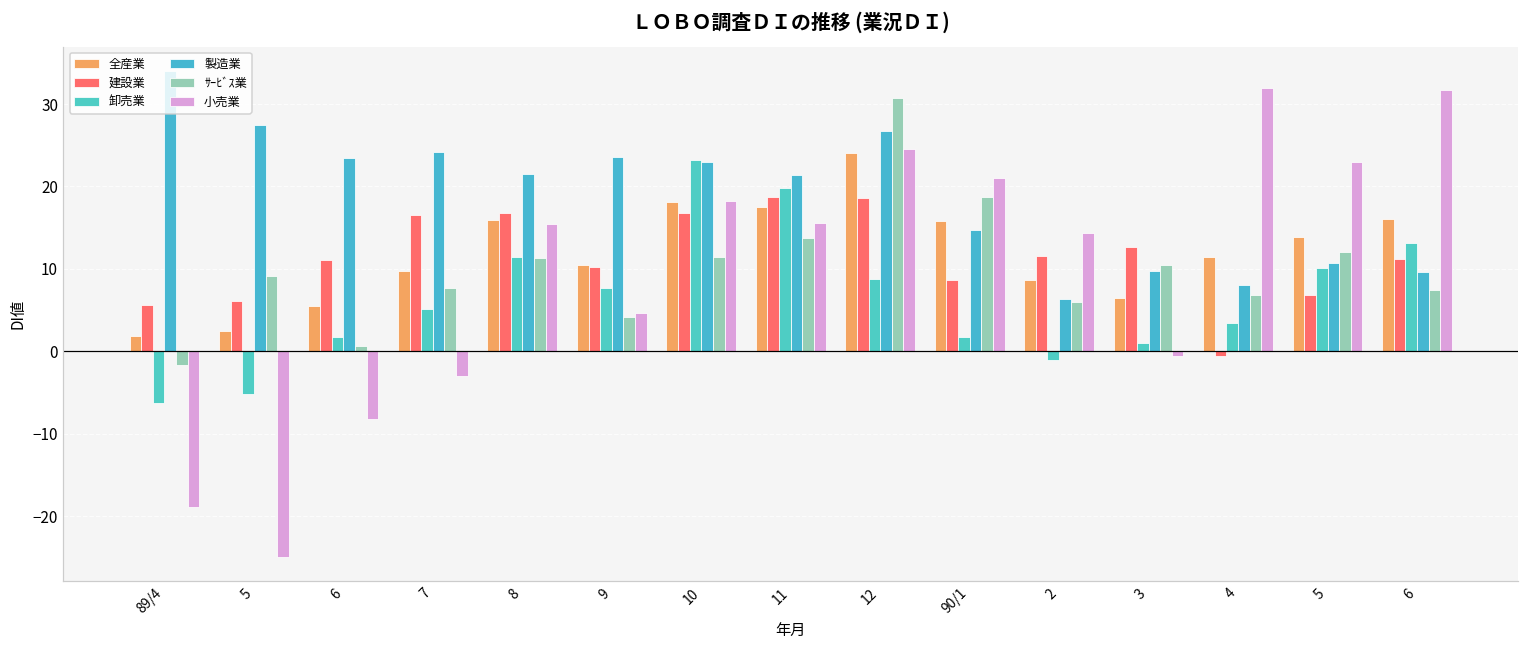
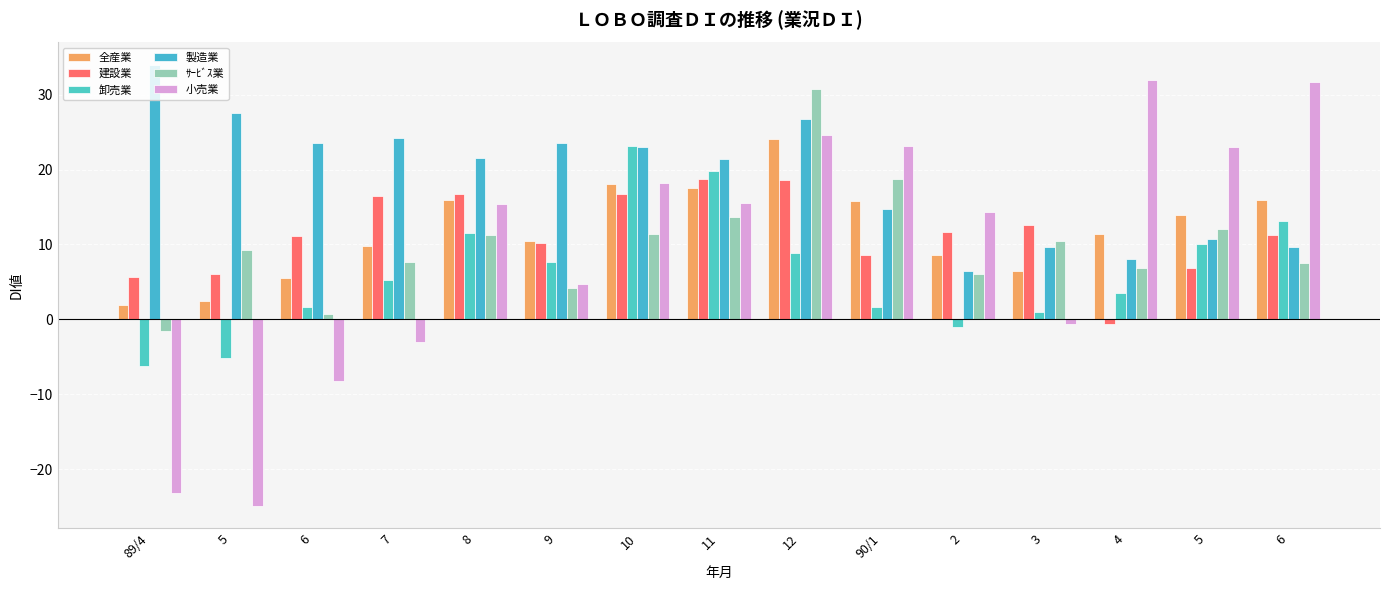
小売業, 89/4: -19 -> -23
小売業, 90/1: 21 -> 23
